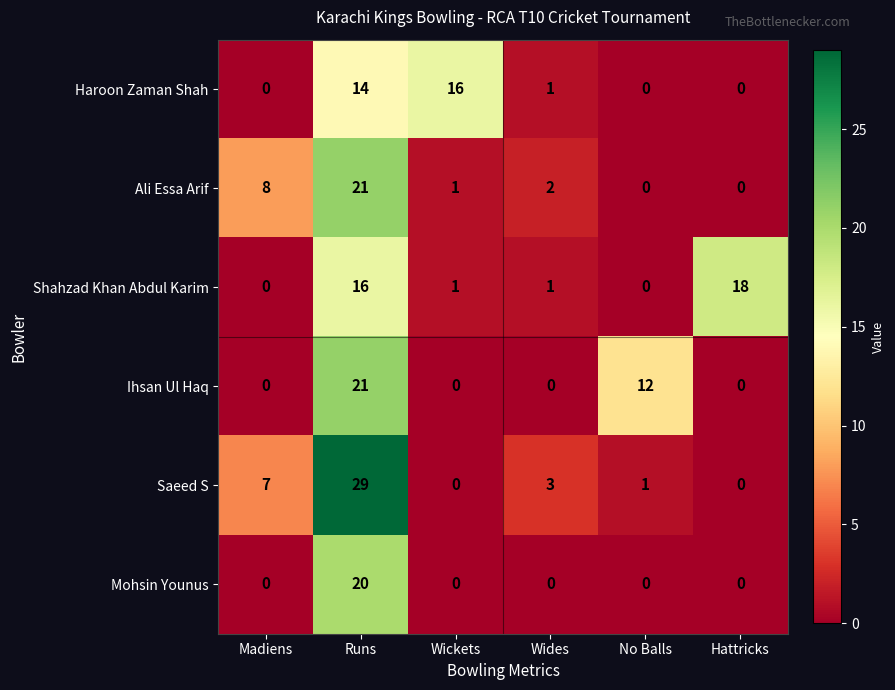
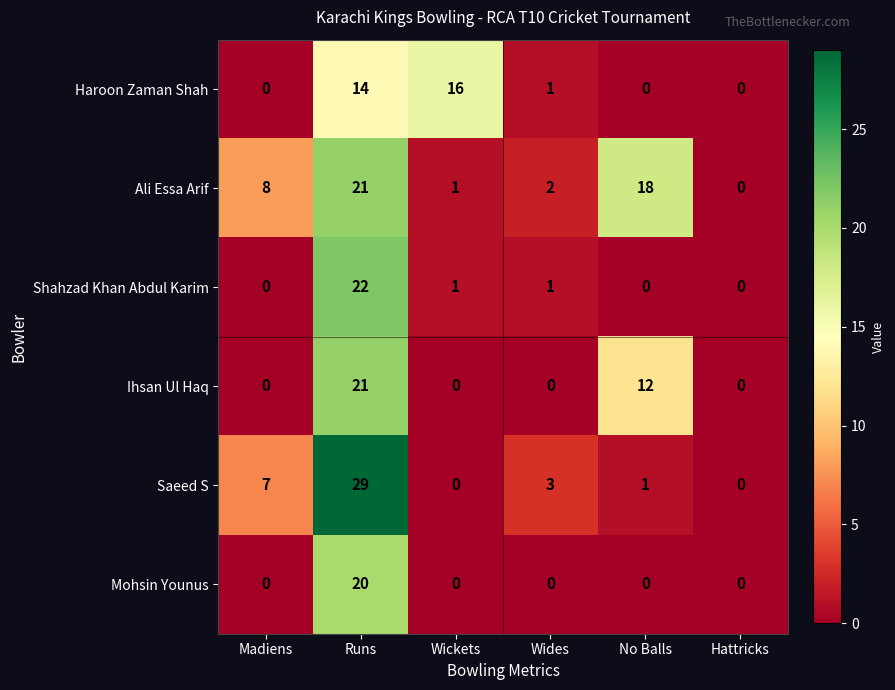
Ali Essa Arif, No Balls: 0 -> 18
Shahzad Khan Abdul Karim, Runs: 16 -> 22
Shahzad Khan Abdul Karim, Hattricks: 18 -> 0
